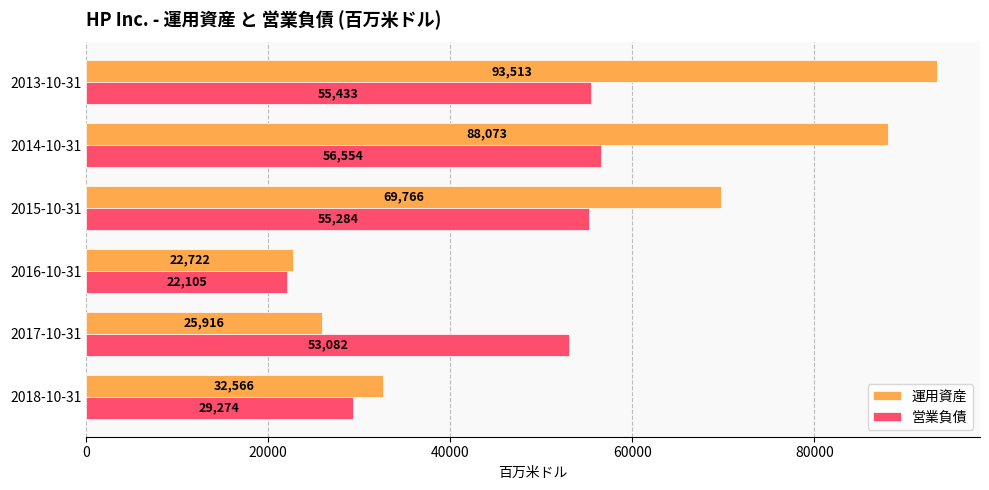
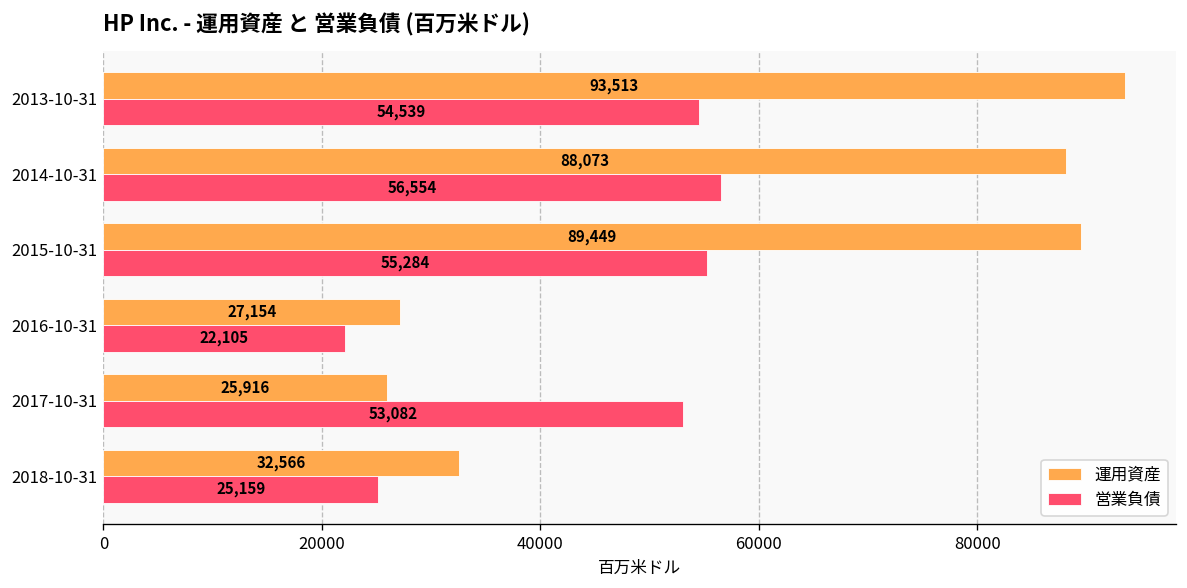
営業負債, 2013-10-31: 55,433 -> 54,539
運用資産, 2015-10-31: 69,766 -> 89,449
運用資産, 2016-10-31: 22,722 -> 27,154
営業負債, 2018-10-31: 29,274 -> 25,159
